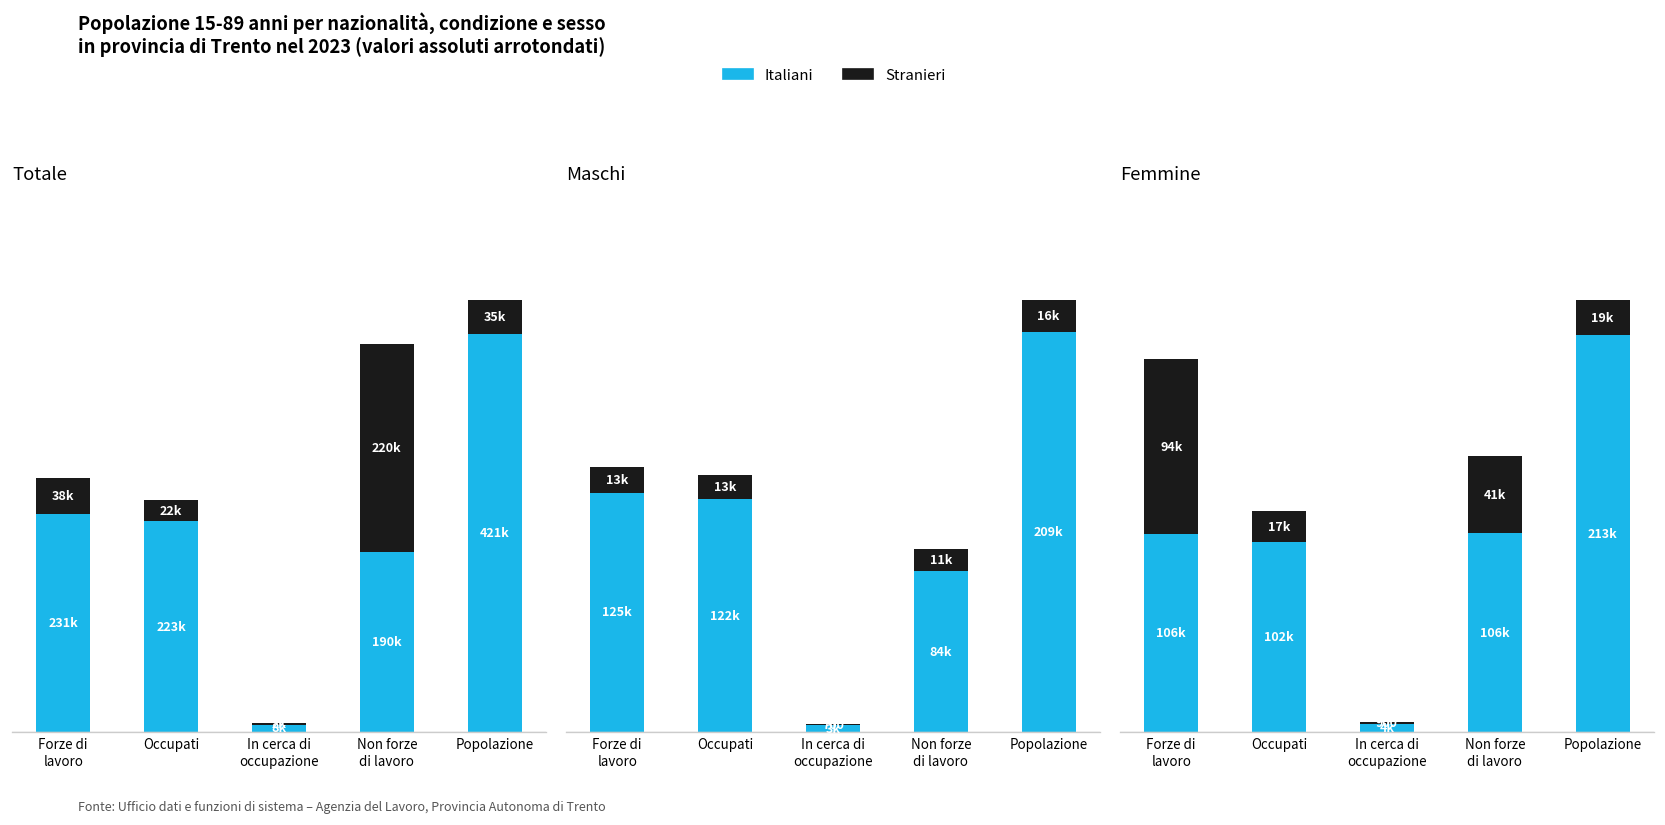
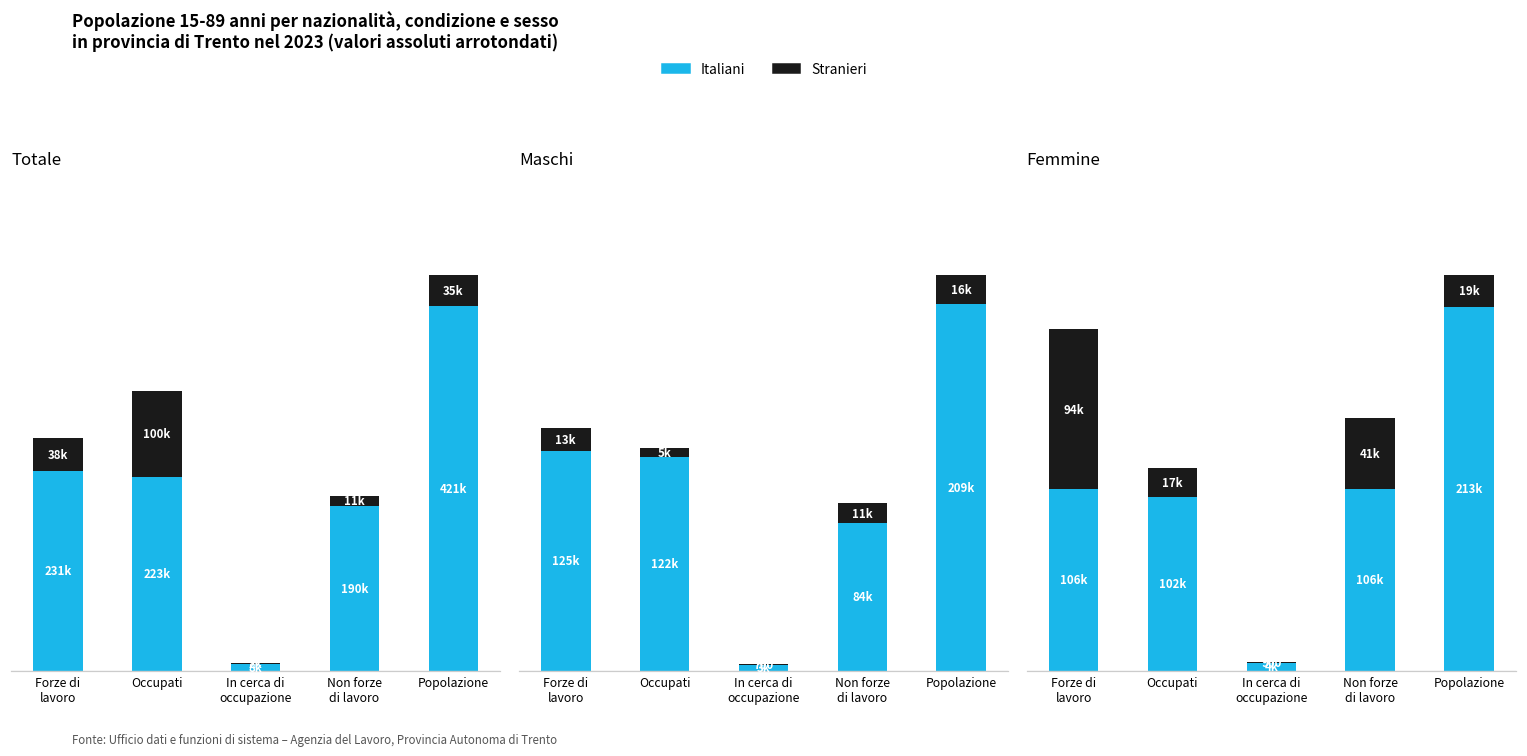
Totale, Stranieri, Occupati: 22k -> 100k
Totale, Stranieri, Non forze di lavoro: 220k -> 11k
Maschi, Stranieri, Occupati: 13k -> 5k
